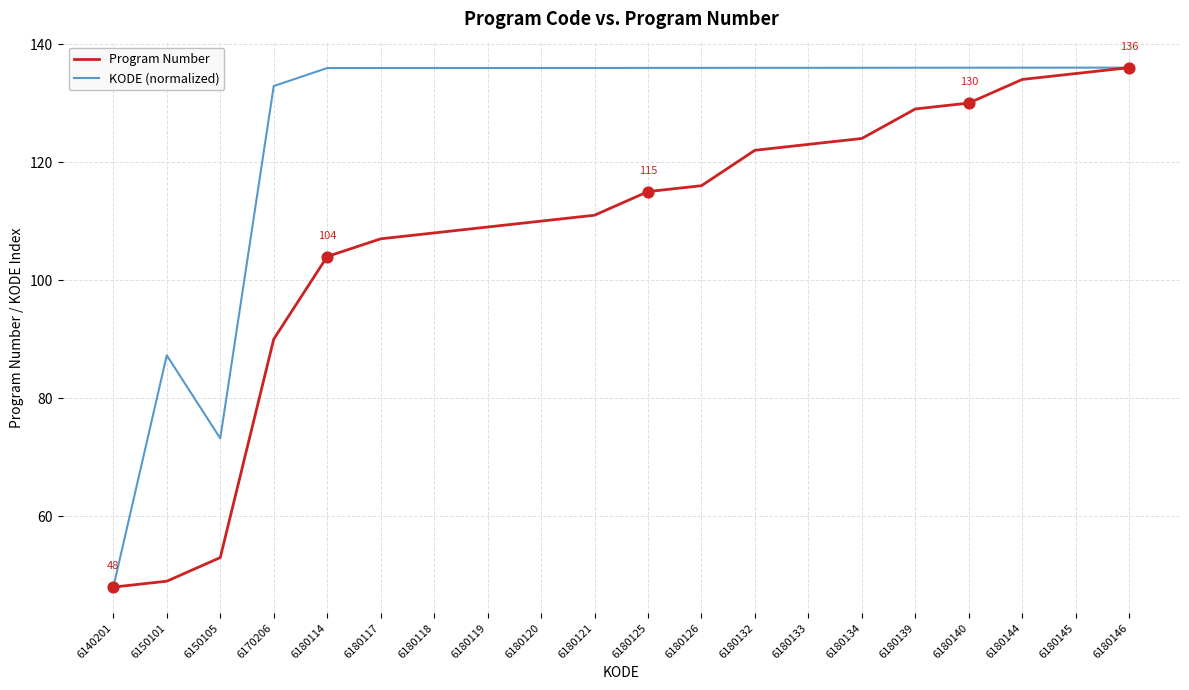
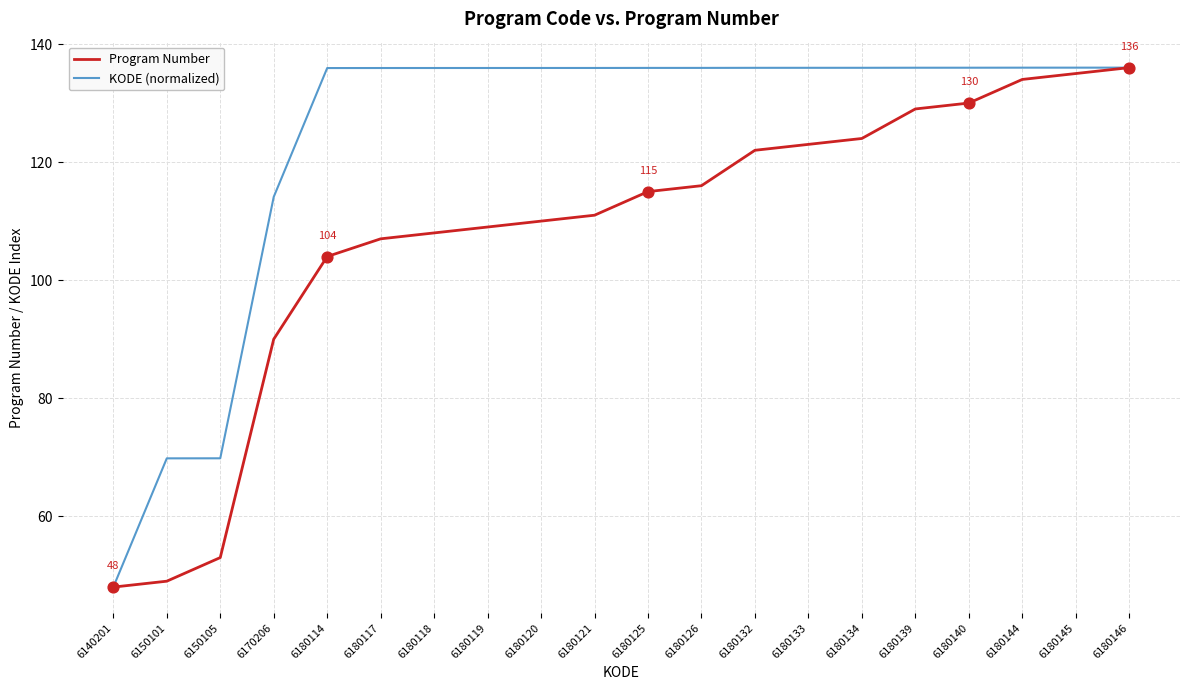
KODE (normalized), 6150101: 87 -> 70
KODE (normalized), 6150105: 73 -> 70
KODE (normalized), 6170206: 133 -> 114
